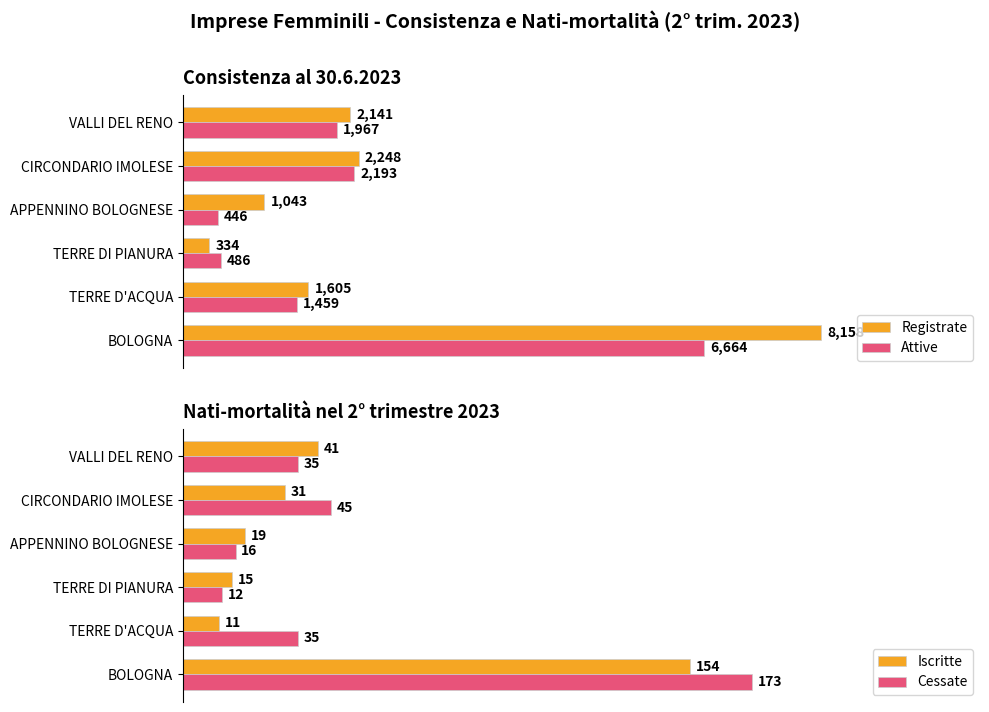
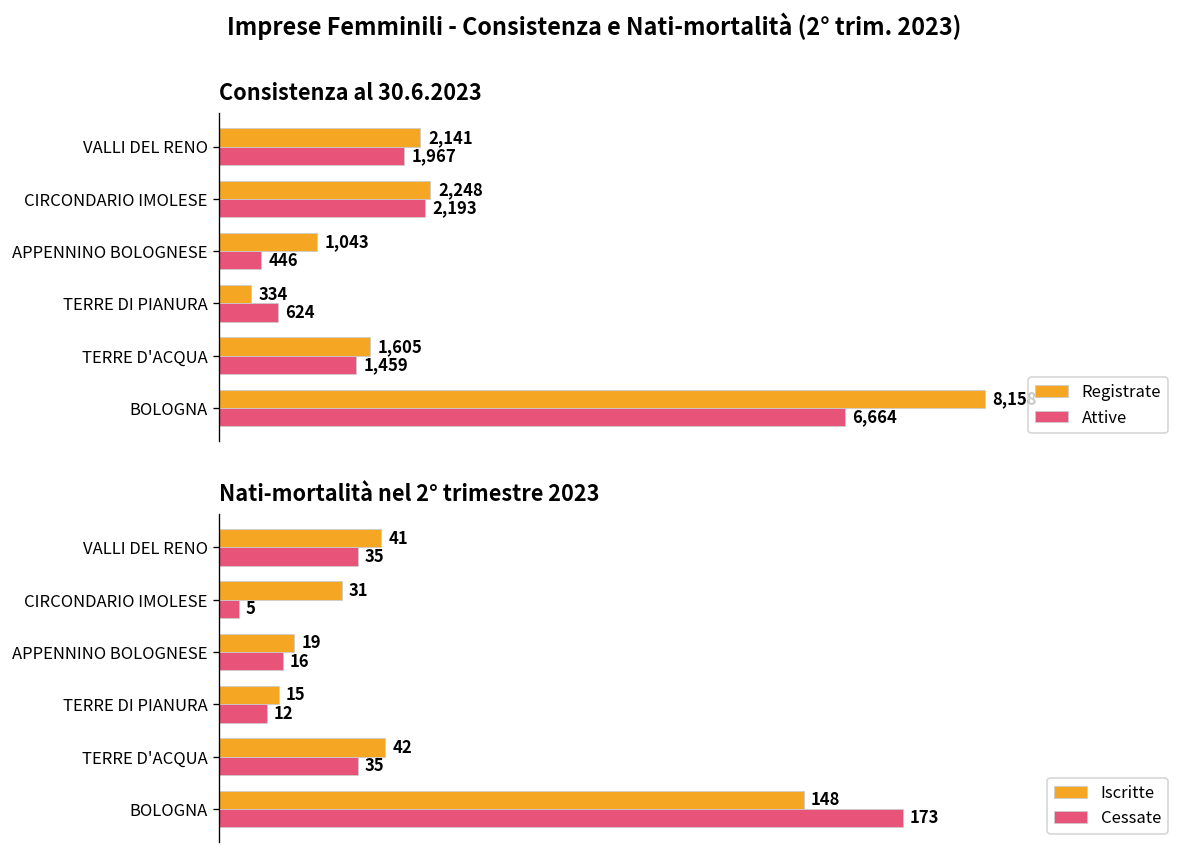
Consistenza al 30.6.2023, Attive, TERRE DI PIANURA: 486 -> 624
Nati-mortalità nel 2° trimestre 2023, Cessate, CIRCONDARIO IMOLESE: 45 -> 5
Nati-mortalità nel 2° trimestre 2023, Iscritte, TERRE D'ACQUA: 11 -> 42
Nati-mortalità nel 2° trimestre 2023, Iscritte, BOLOGNA: 154 -> 148
